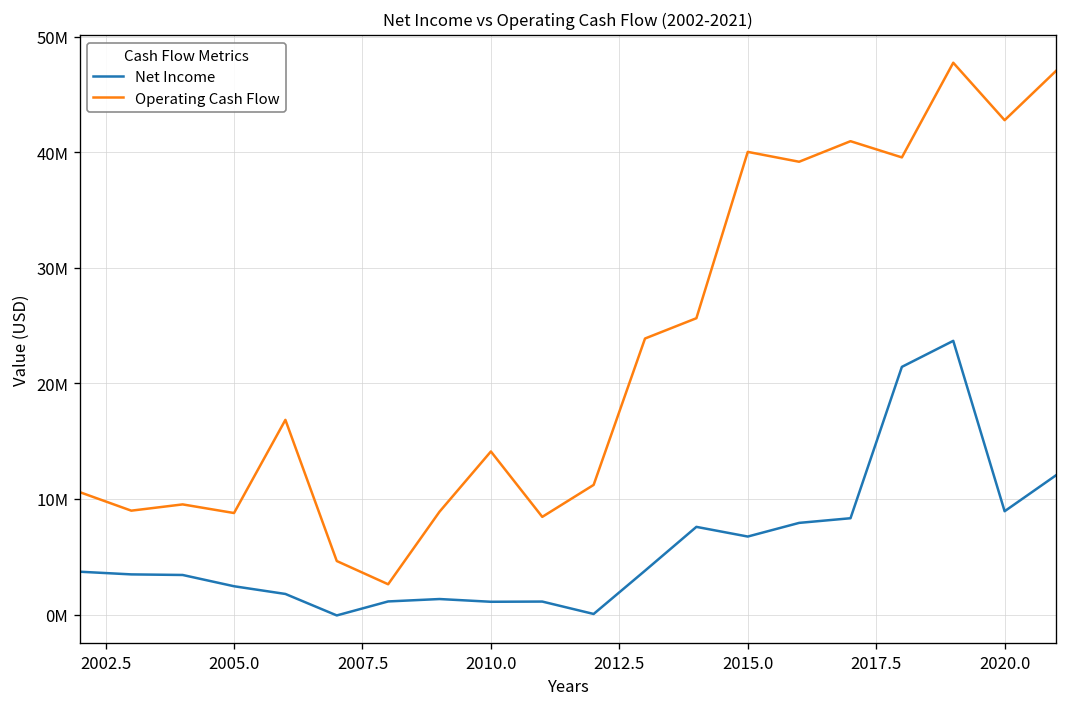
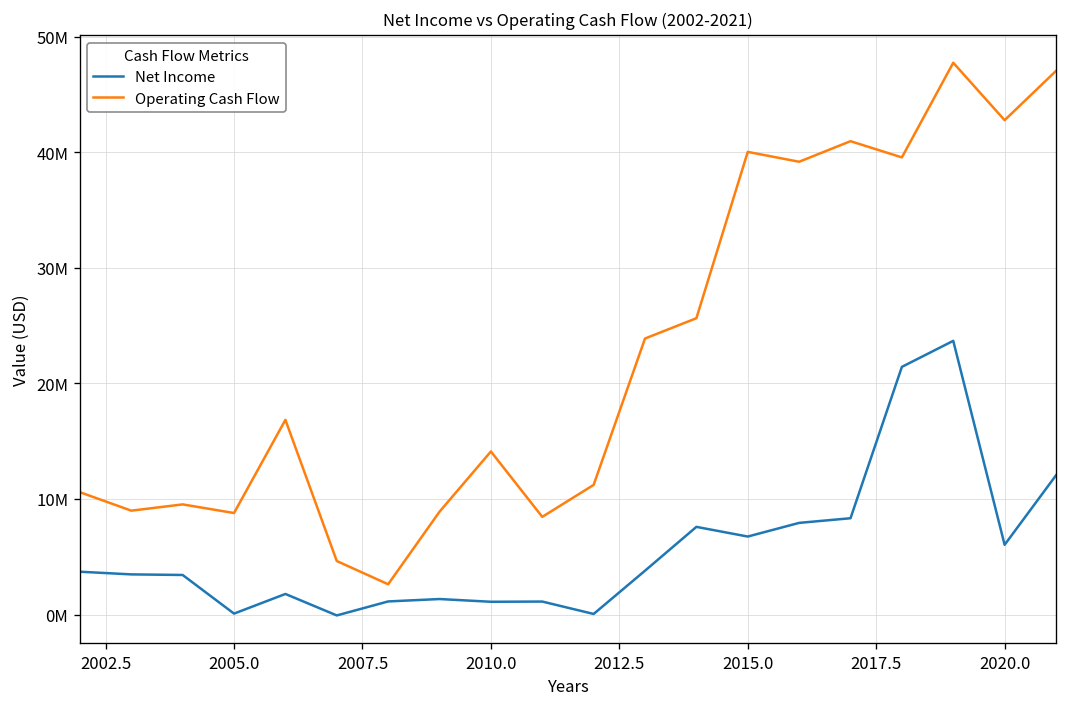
Net Income, 2005.0: 2000000 -> 0
Net Income, 2020.0: 9000000 -> 6000000
